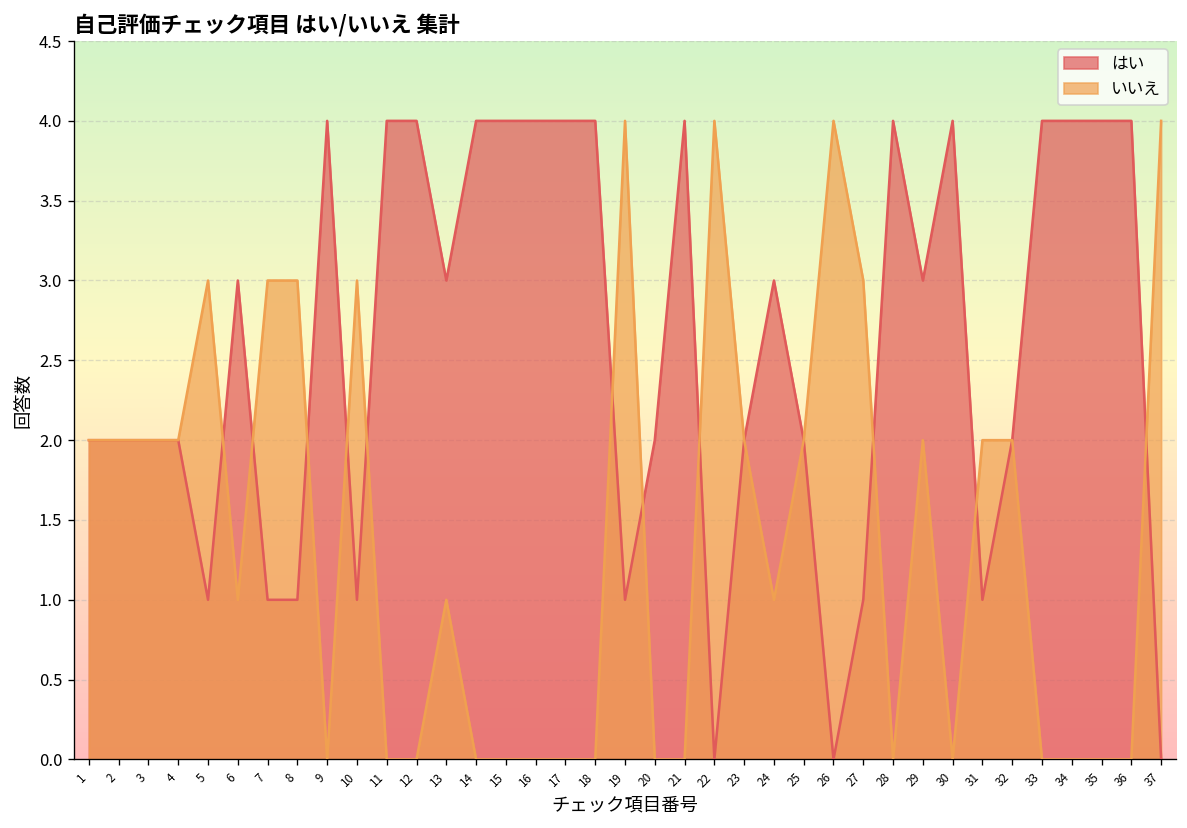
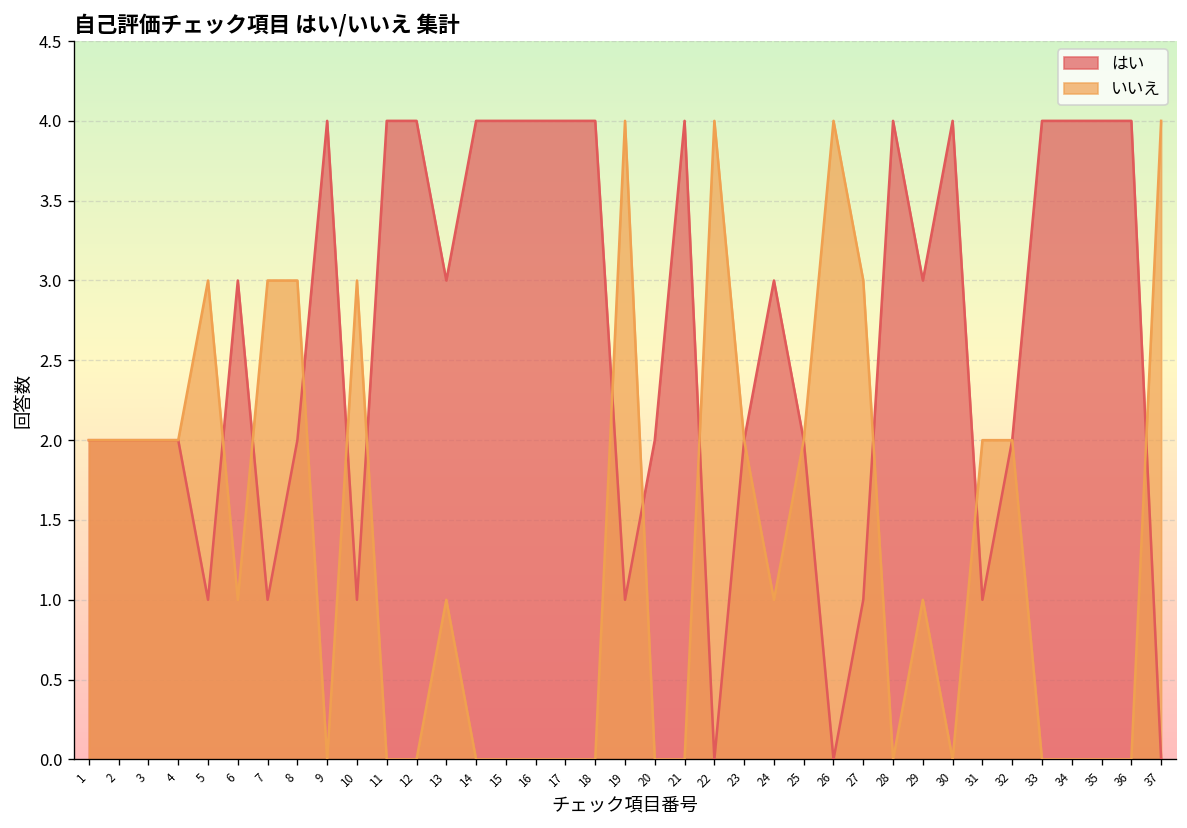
はい, 8: 1 -> 2
いいえ, 29: 2 -> 1
